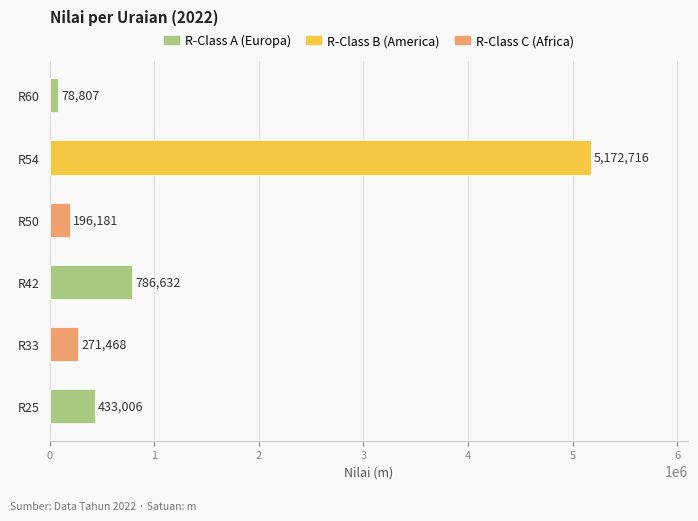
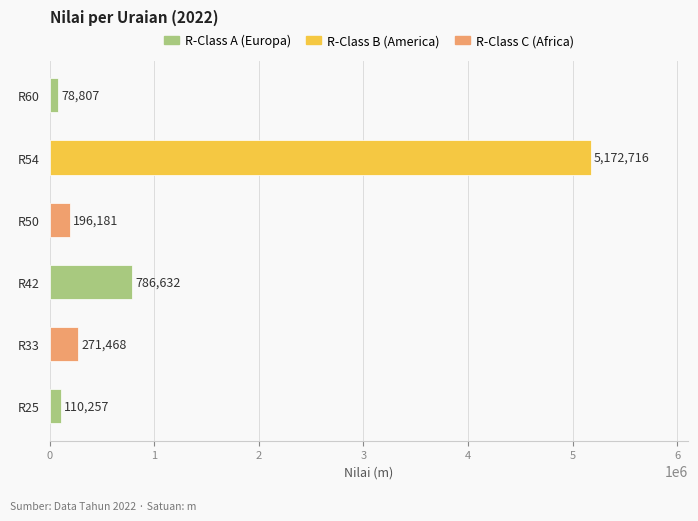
R25: 433,006 -> 110,257
